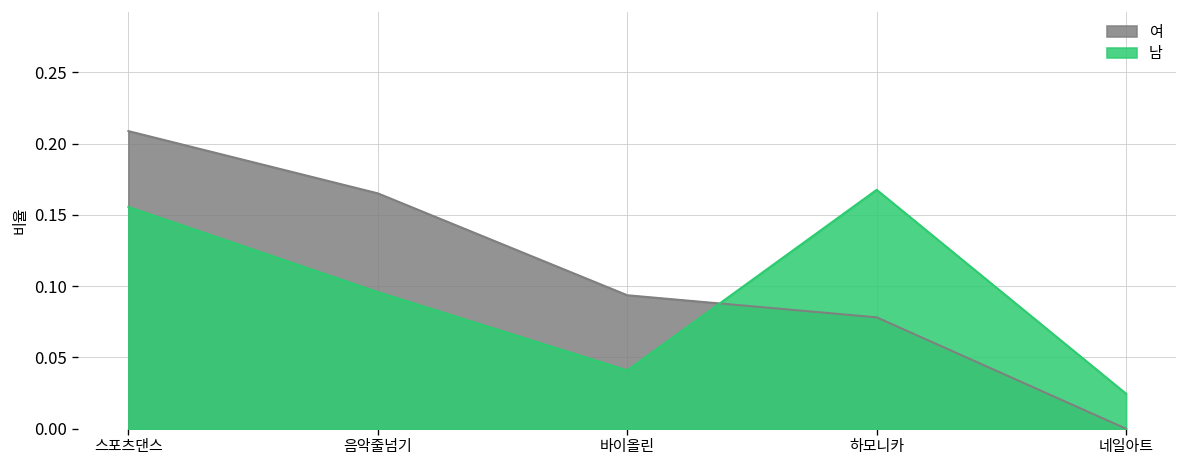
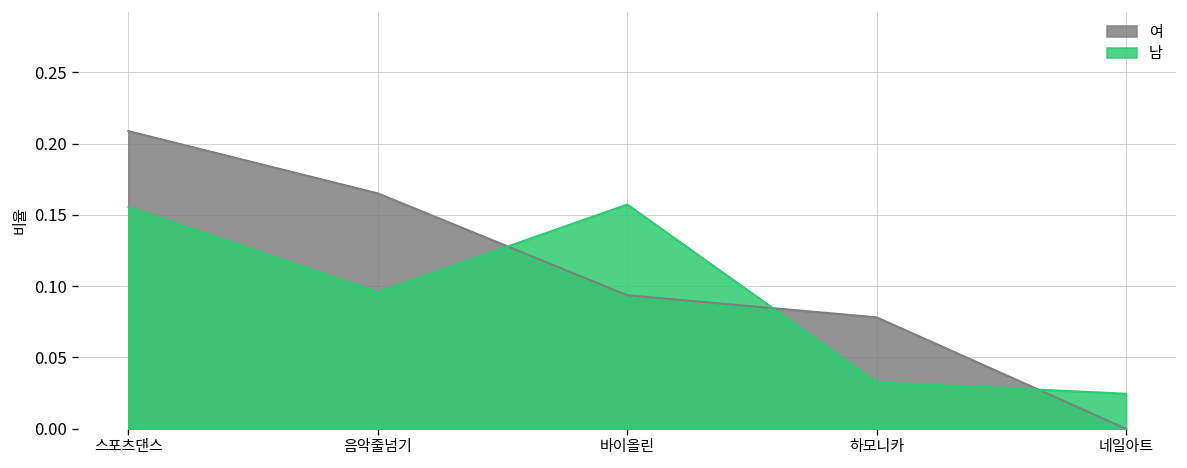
남, 바이올린: 0.041 -> 0.157
남, 하모니카: 0.168 -> 0.033
